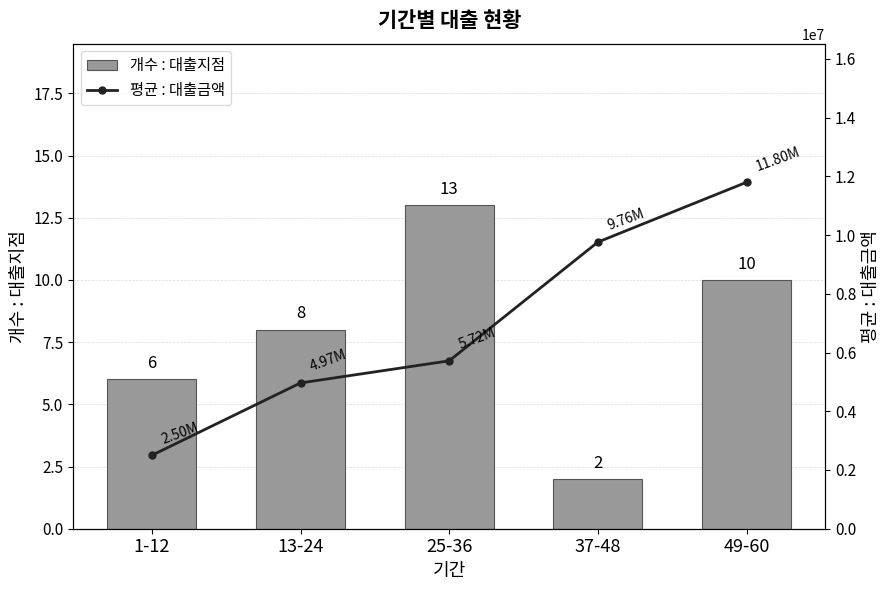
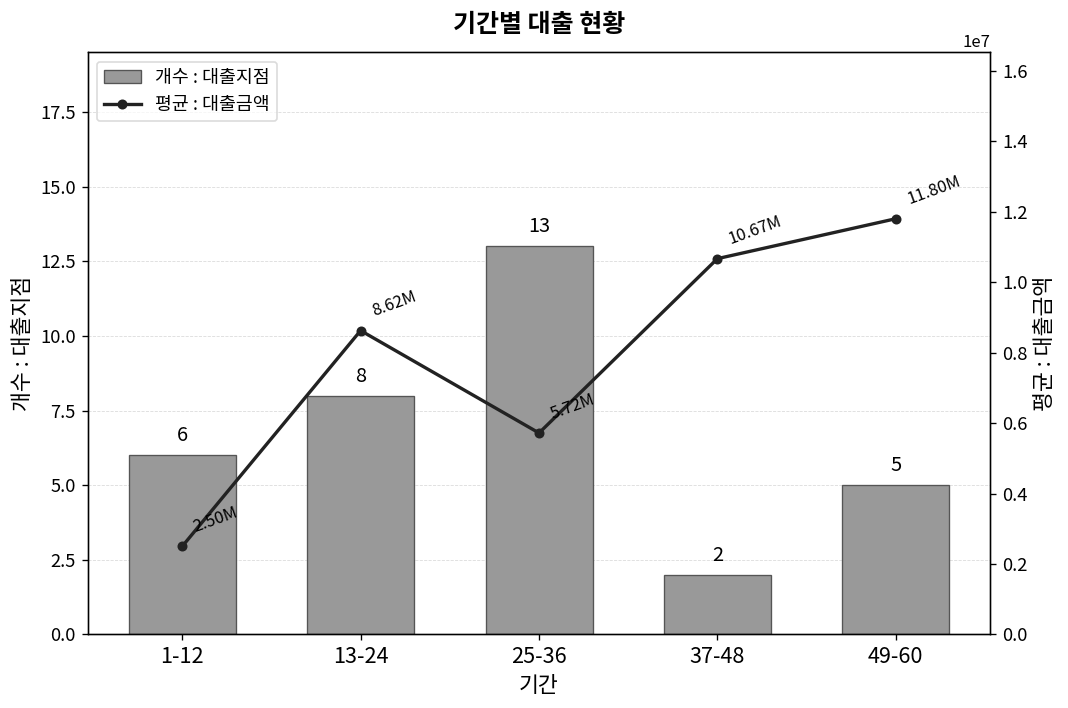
개수 : 대출지점, 49-60: 10 -> 5
평균 : 대출금액, 13-24: 4.97M -> 8.62M
평균 : 대출금액, 37-48: 9.76M -> 10.67M
